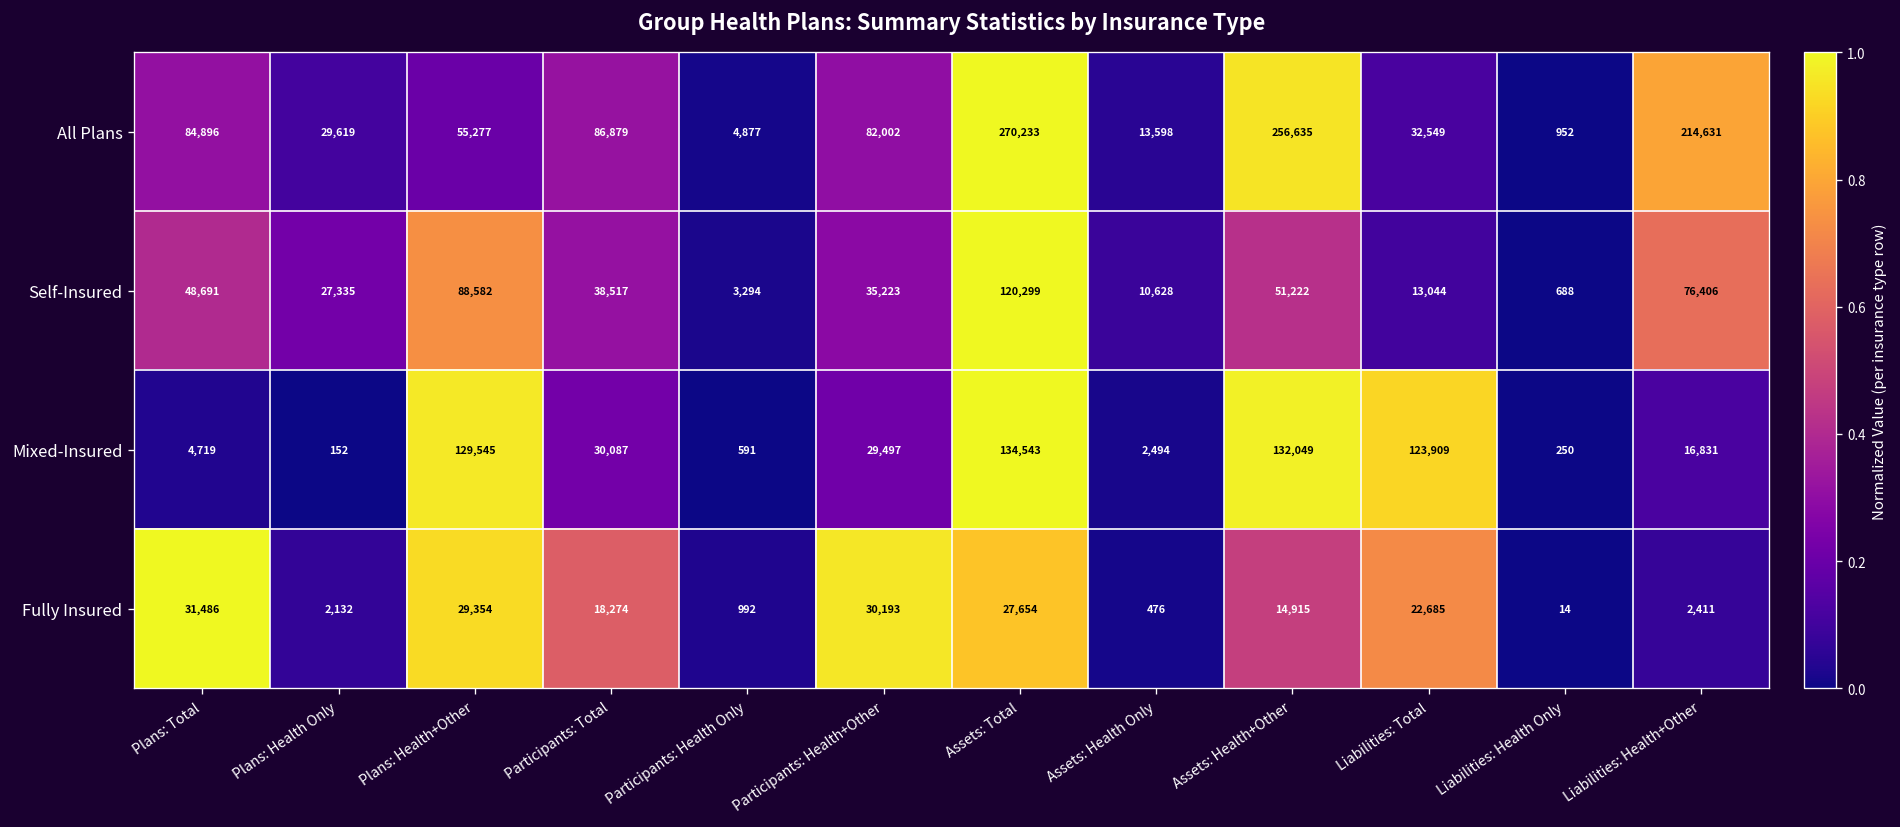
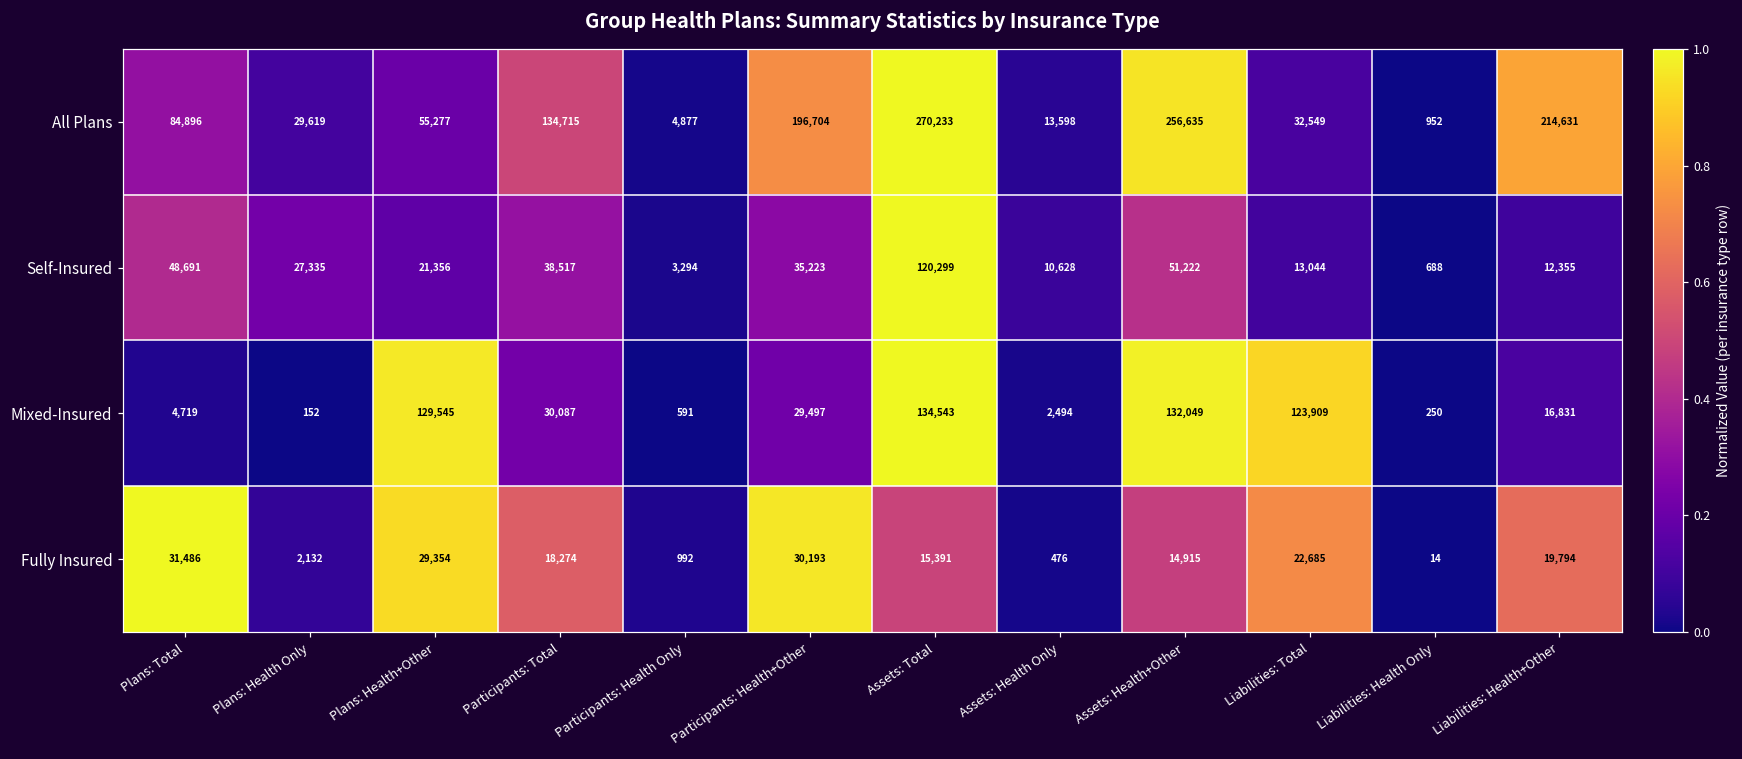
All Plans, Participants: Total: 86,879 -> 134,715
All Plans, Participants: Health+Other: 82,002 -> 196,704
Self-Insured, Plans: Health+Other: 88,582 -> 21,356
Self-Insured, Liabilities: Health+Other: 76,406 -> 12,355
Fully Insured, Assets: Total: 27,654 -> 15,391
Fully Insured, Liabilities: Health+Other: 2,411 -> 19,794
